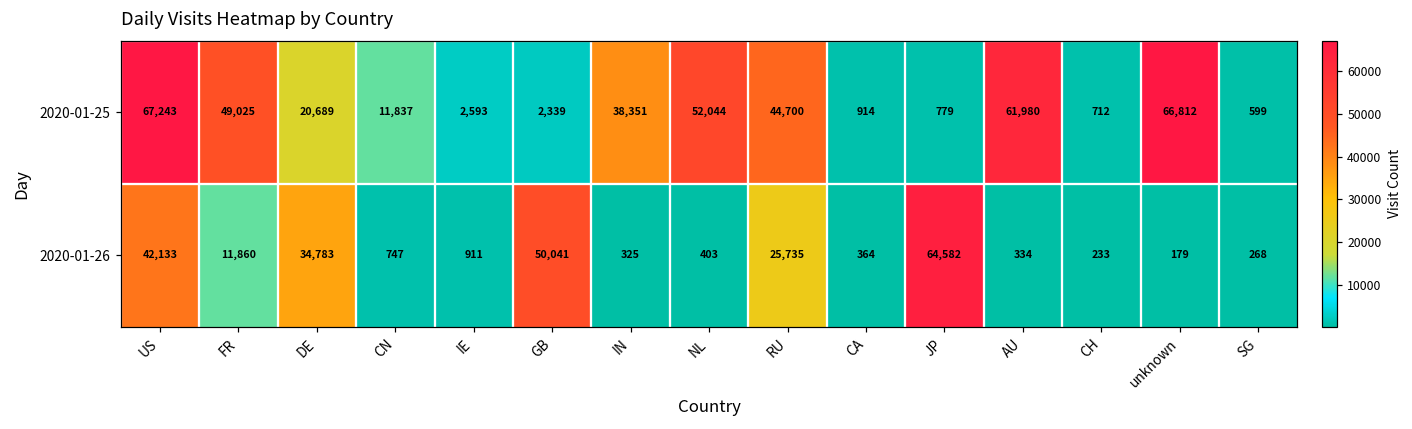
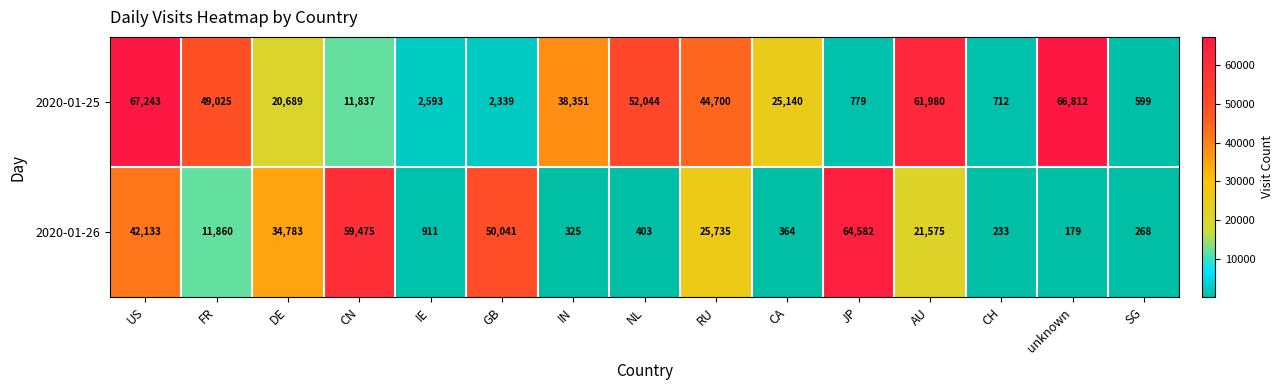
2020-01-25, CA: 914 -> 25,140
2020-01-26, CN: 747 -> 59,475
2020-01-26, AU: 334 -> 21,575
